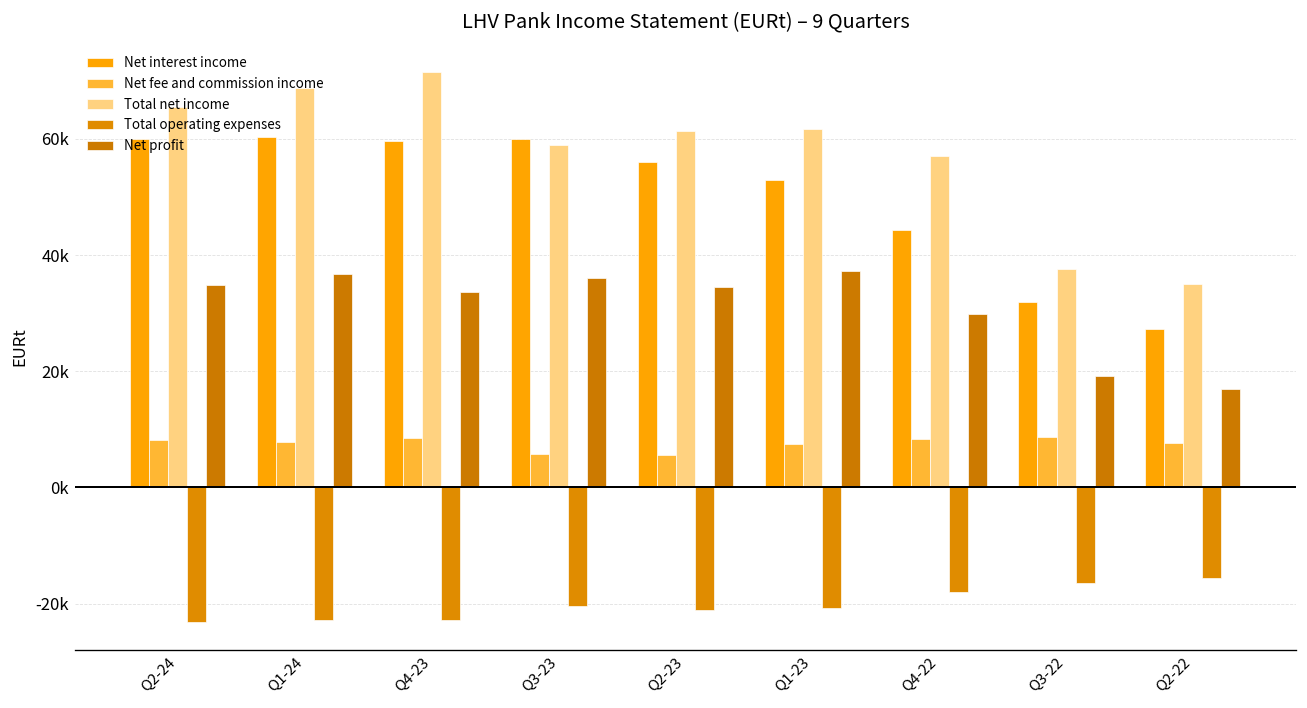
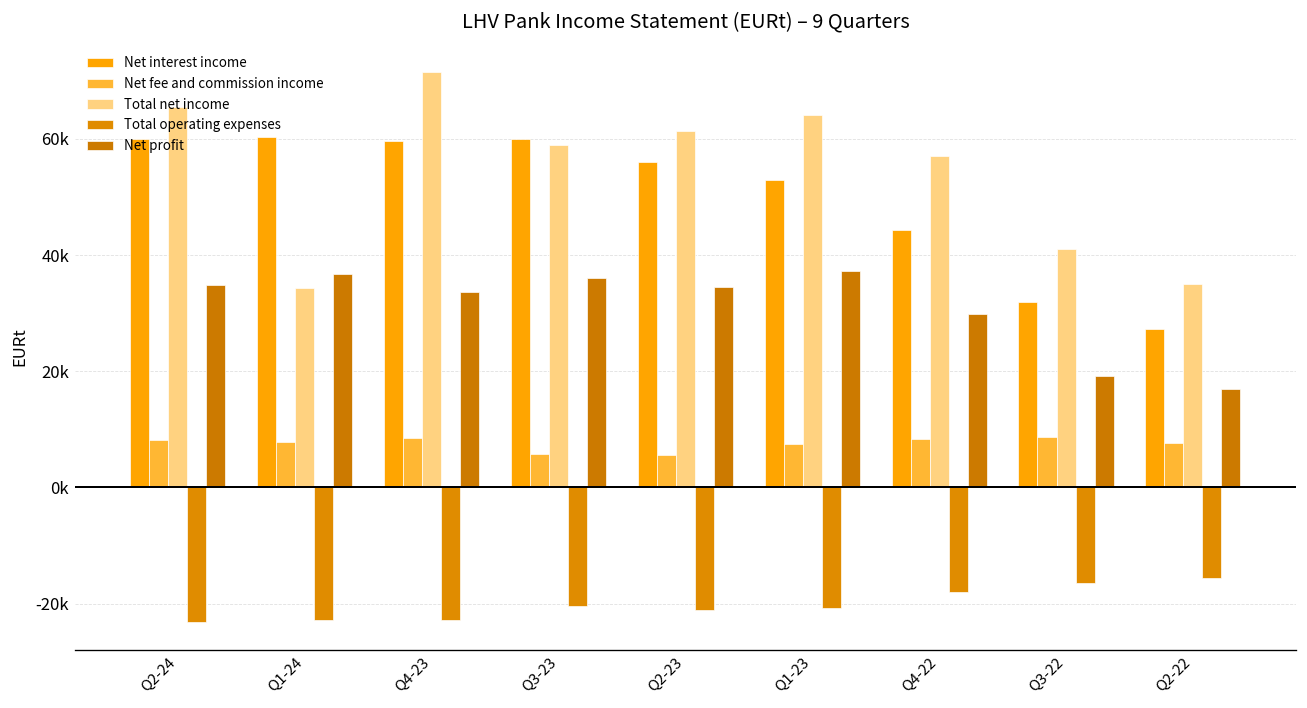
Total net income, Q1-24: 69000 -> 34000
Total net income, Q1-23: 62000 -> 64000
Total net income, Q3-22: 38000 -> 41000
